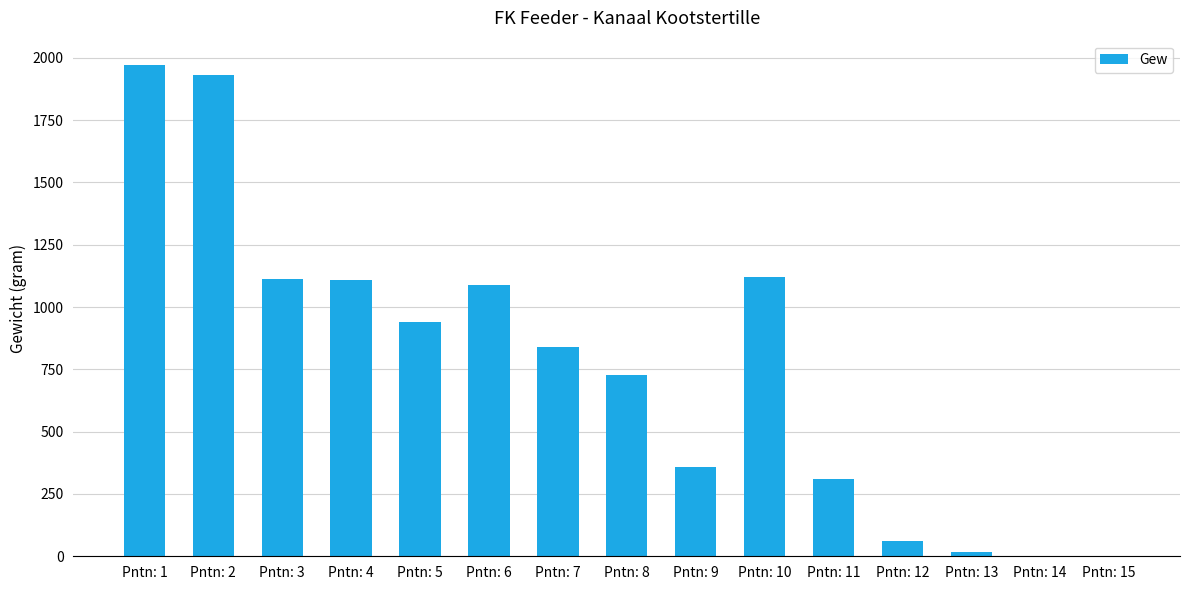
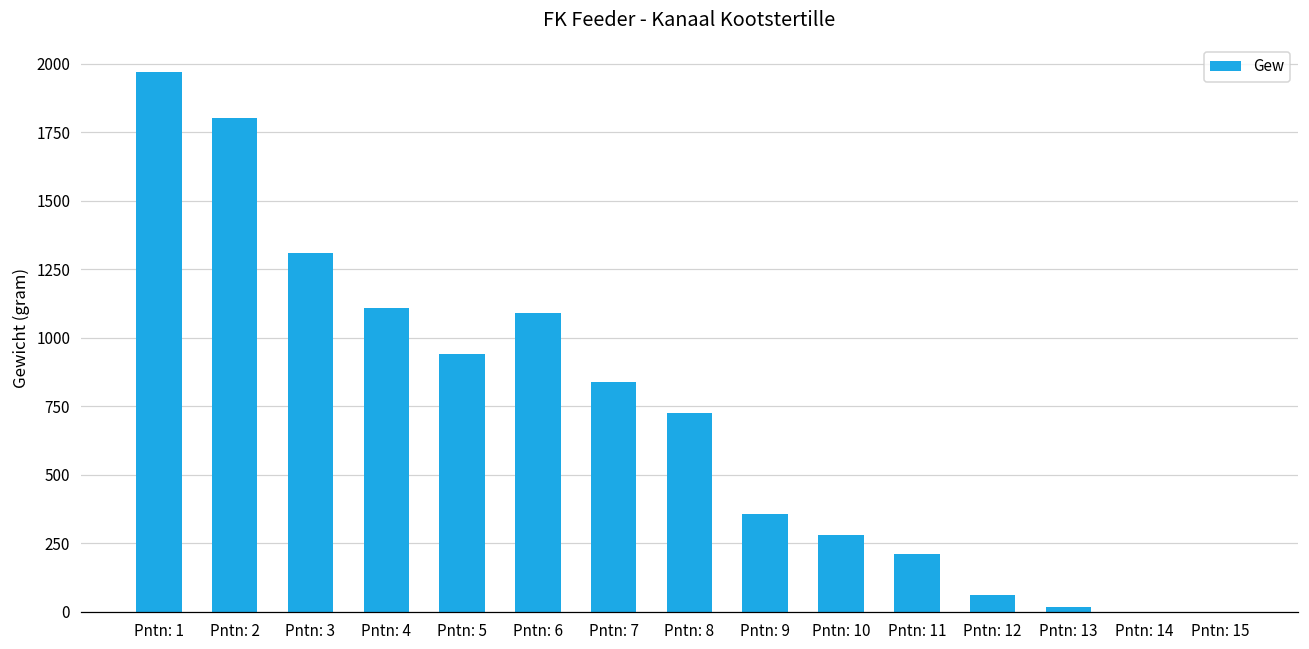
Pntn: 2: 1930 -> 1800
Pntn: 3: 1110 -> 1310
Pntn: 10: 1120 -> 280
Pntn: 11: 310 -> 210
